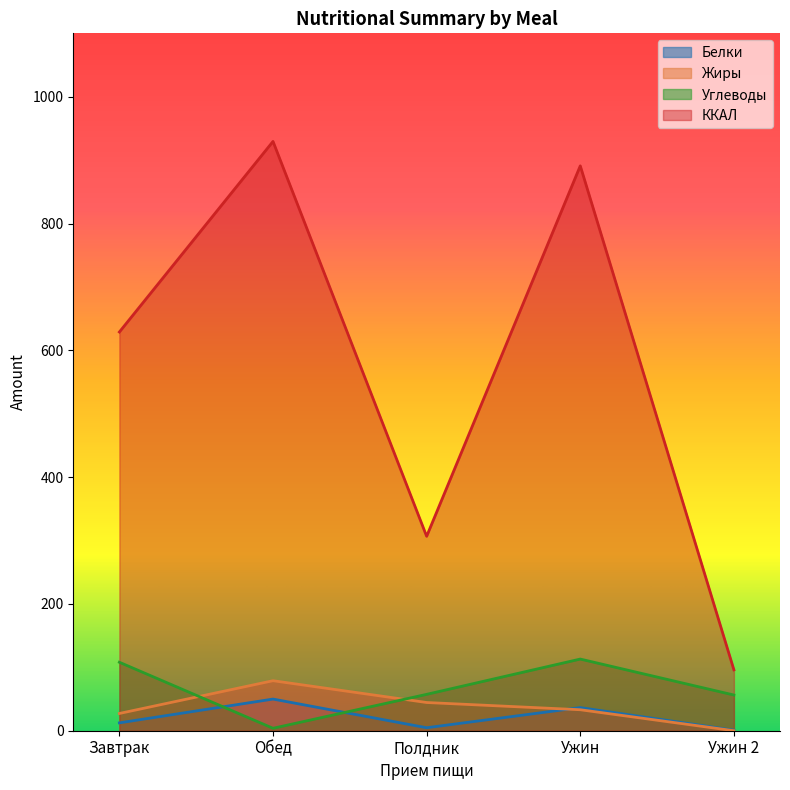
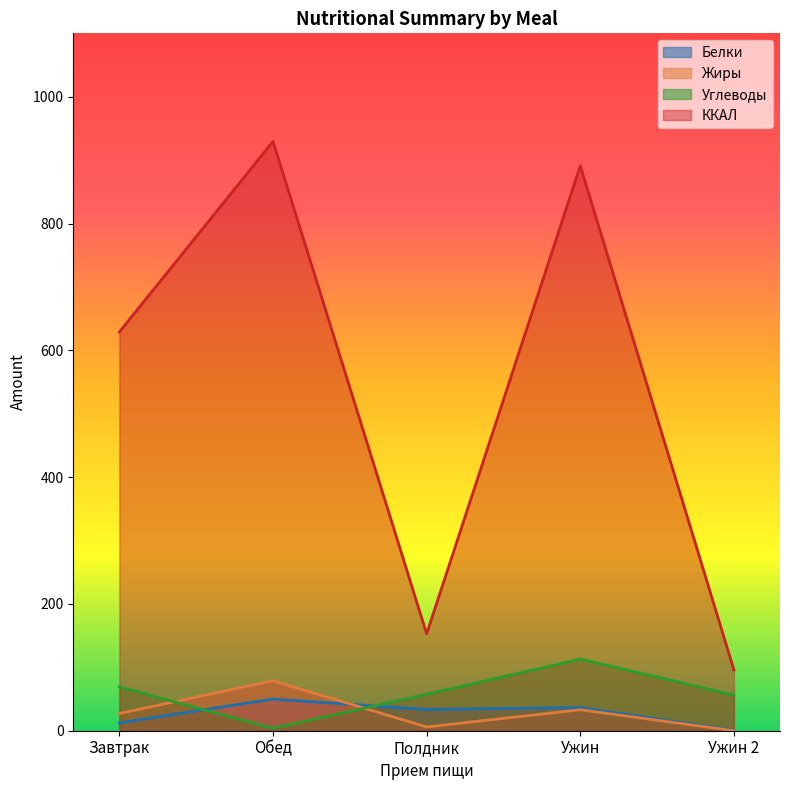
Углеводы, Завтрак: 110 -> 70
Белки, Полдник: 0 -> 30
Жиры, Полдник: 40 -> 10
ККАЛ, Полдник: 310 -> 150
